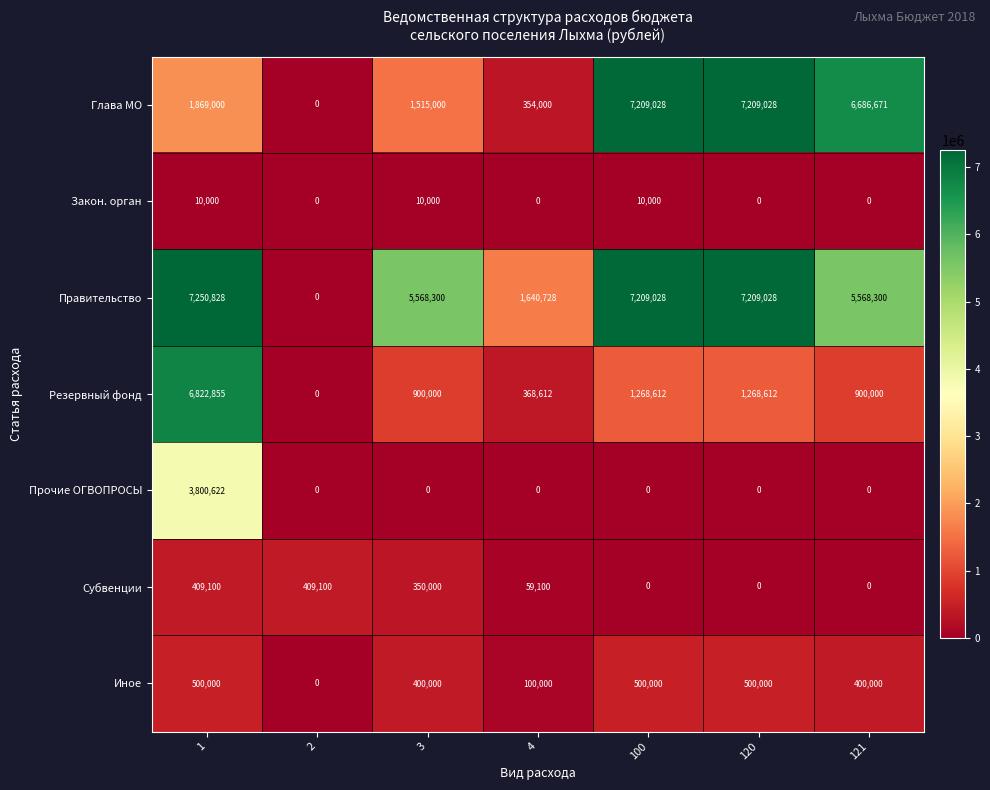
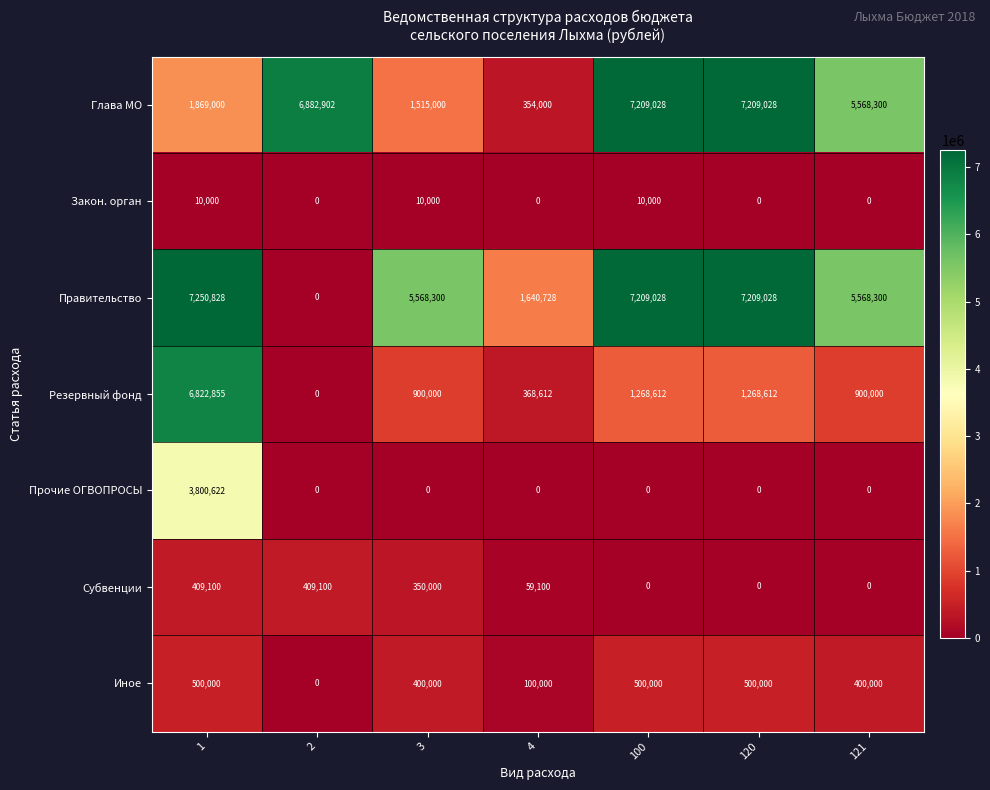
Глава МО, 2: 0 -> 6,882,902
Глава МО, 121: 6,686,671 -> 5,568,300
